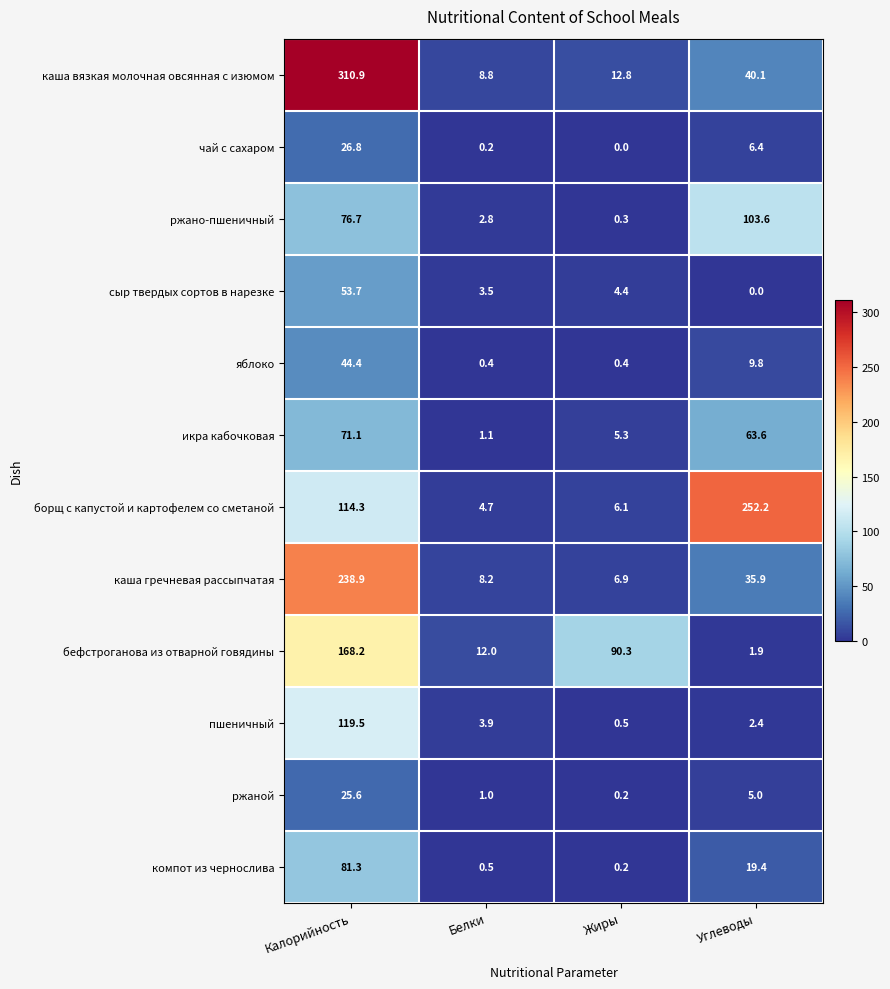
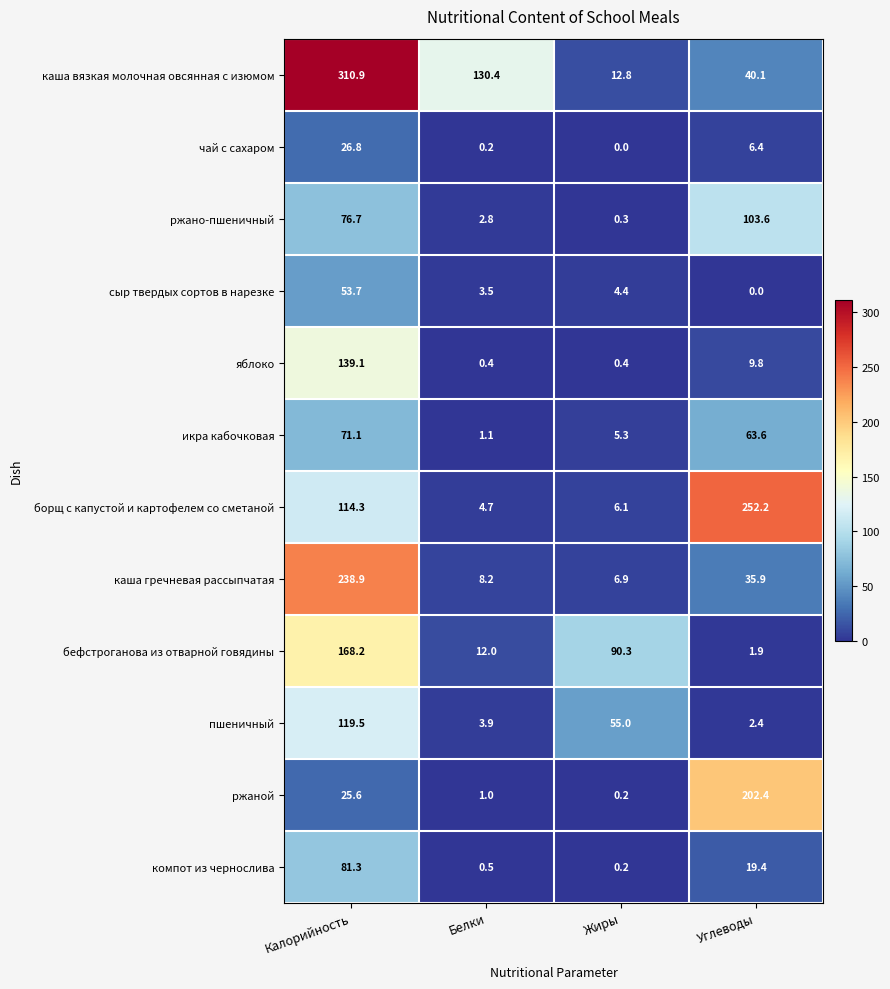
каша вязкая молочная овсянная с изюмом, Белки: 8.8 -> 130.4
яблоко, Калорийность: 44.4 -> 139.1
пшеничный, Жиры: 0.5 -> 55.0
ржаной, Углеводы: 5.0 -> 202.4
